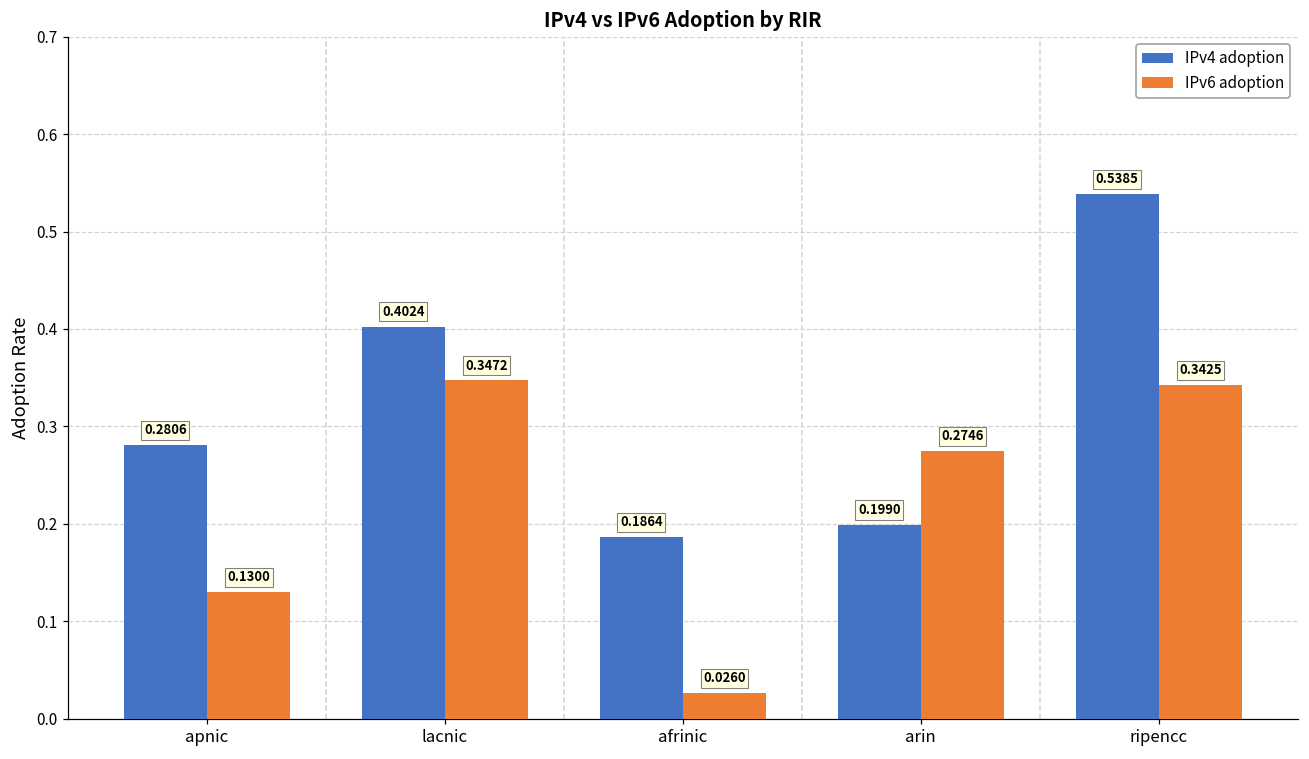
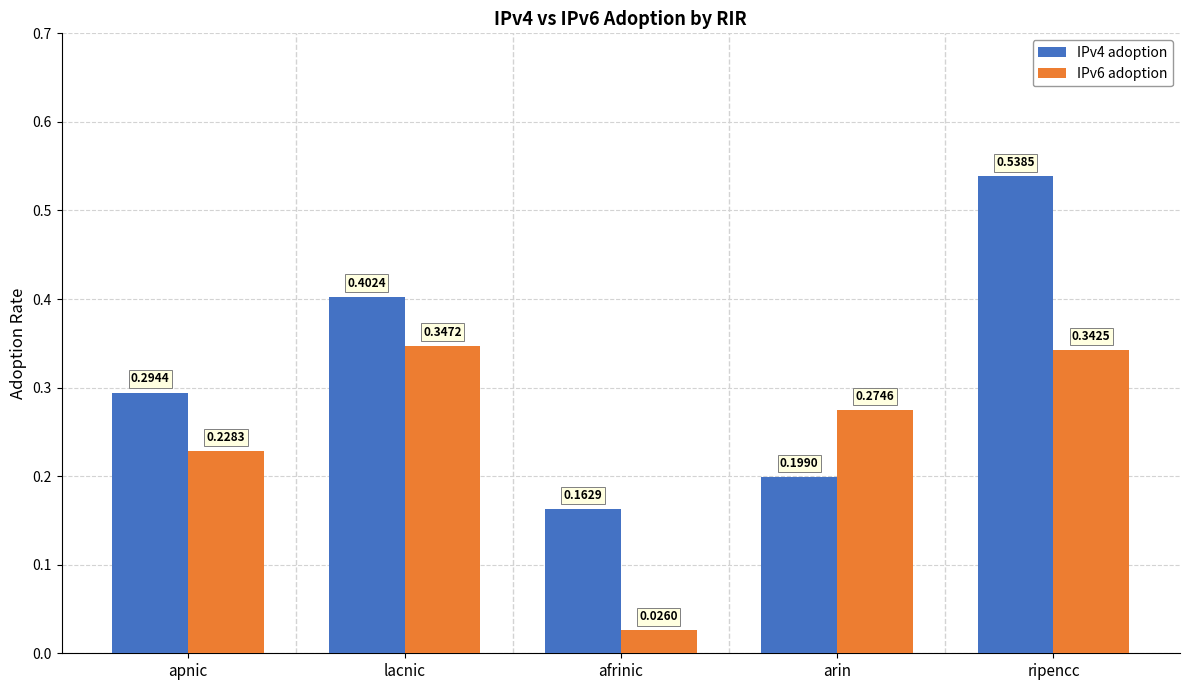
IPv4 adoption, apnic: 0.2806 -> 0.2944
IPv6 adoption, apnic: 0.1300 -> 0.2283
IPv4 adoption, afrinic: 0.1864 -> 0.1629
